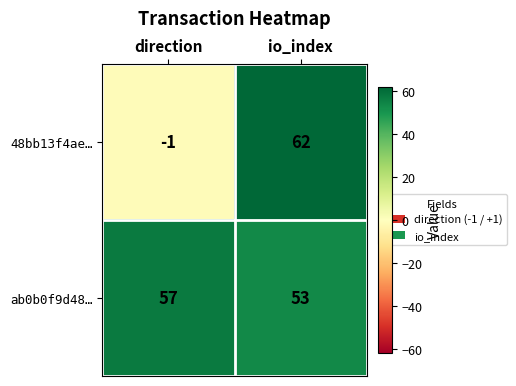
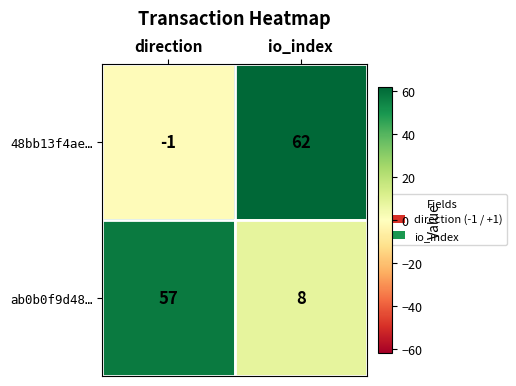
ab0b0f9d48…, io_index: 53 -> 8
